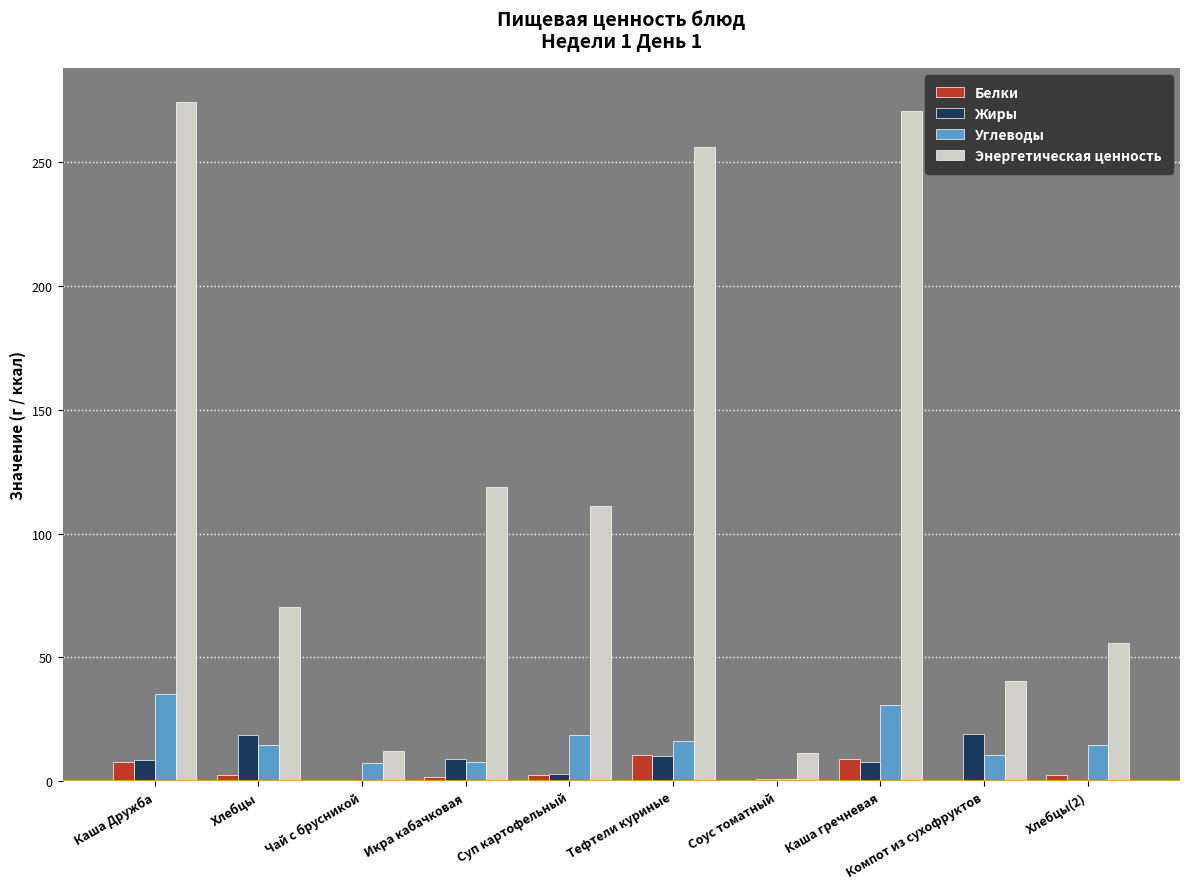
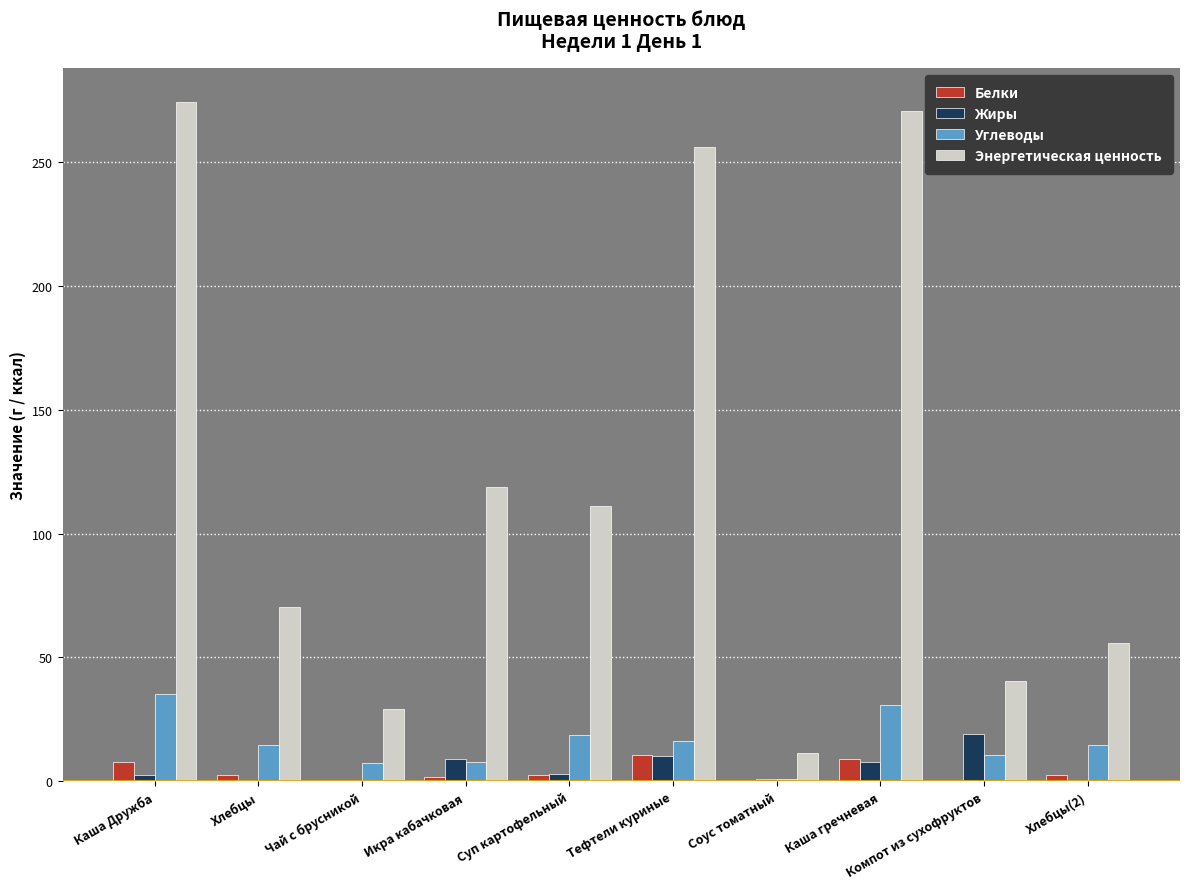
Жиры, Каша Дружба: 9 -> 2
Жиры, Хлебцы: 19 -> 0
Энергетическая ценность, Чай с брусникой: 12 -> 29
